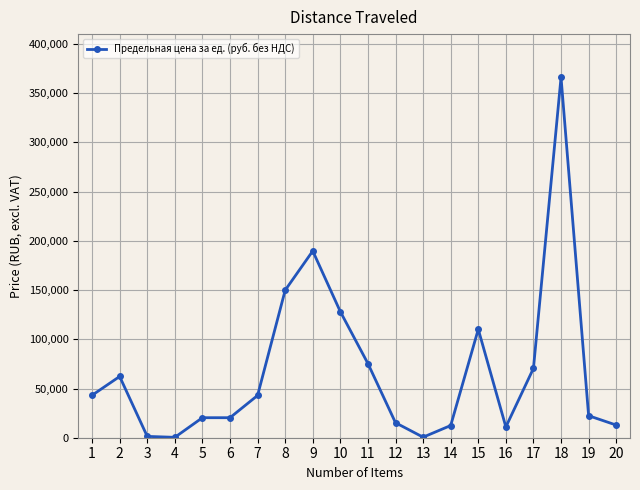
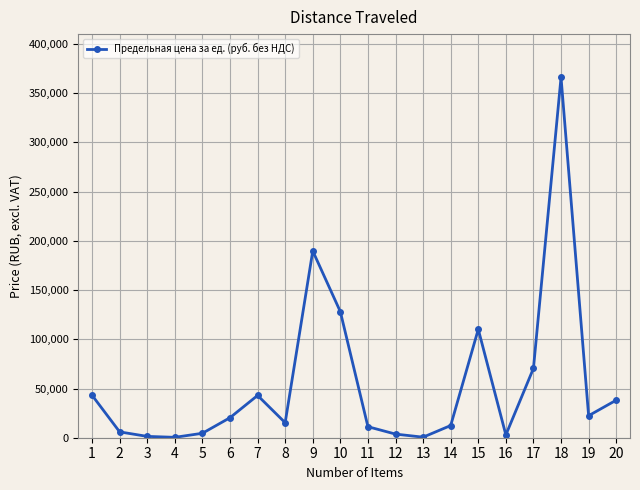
2: 60,000 -> 10,000
5: 20,000 -> 0
8: 150,000 -> 20,000
11: 80,000 -> 10,000
12: 20,000 -> 0
16: 10,000 -> 0
20: 10,000 -> 40,000
